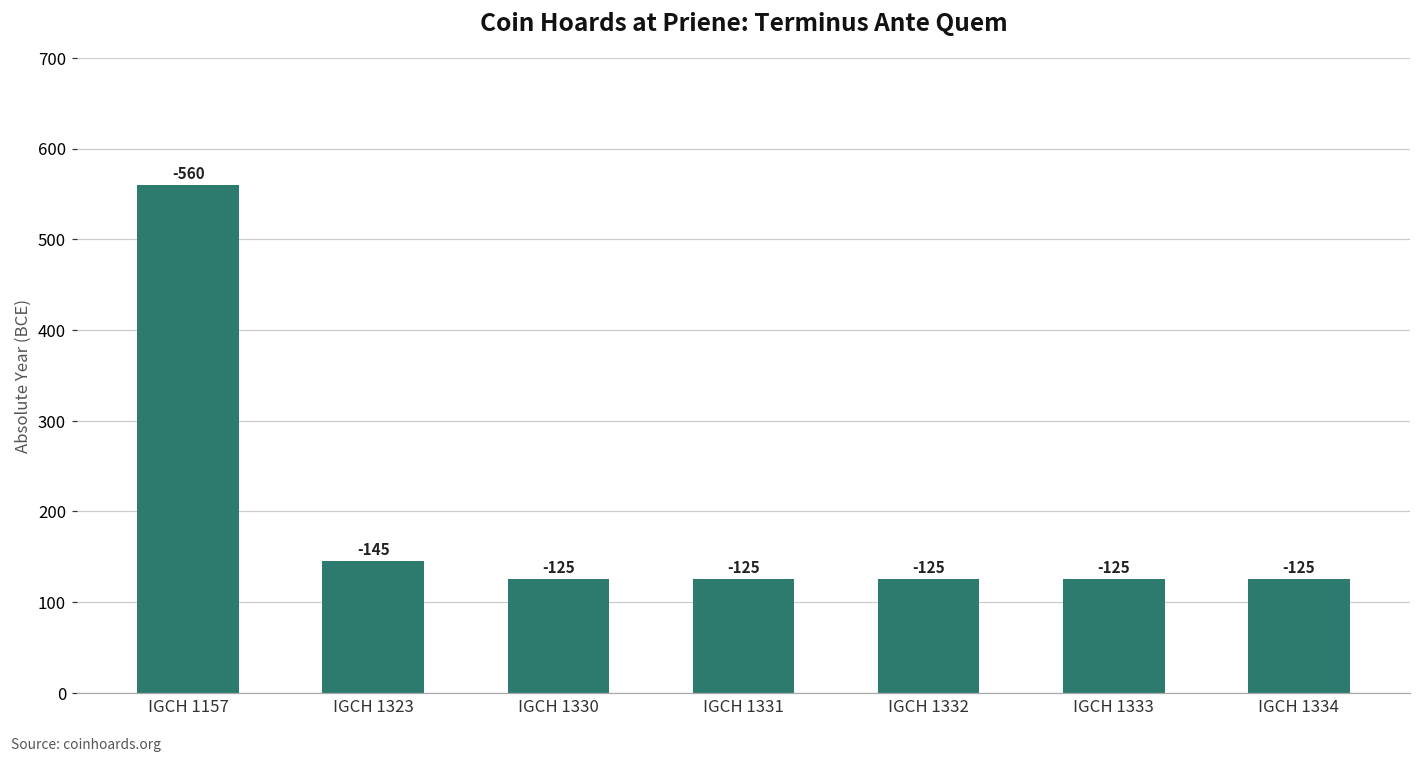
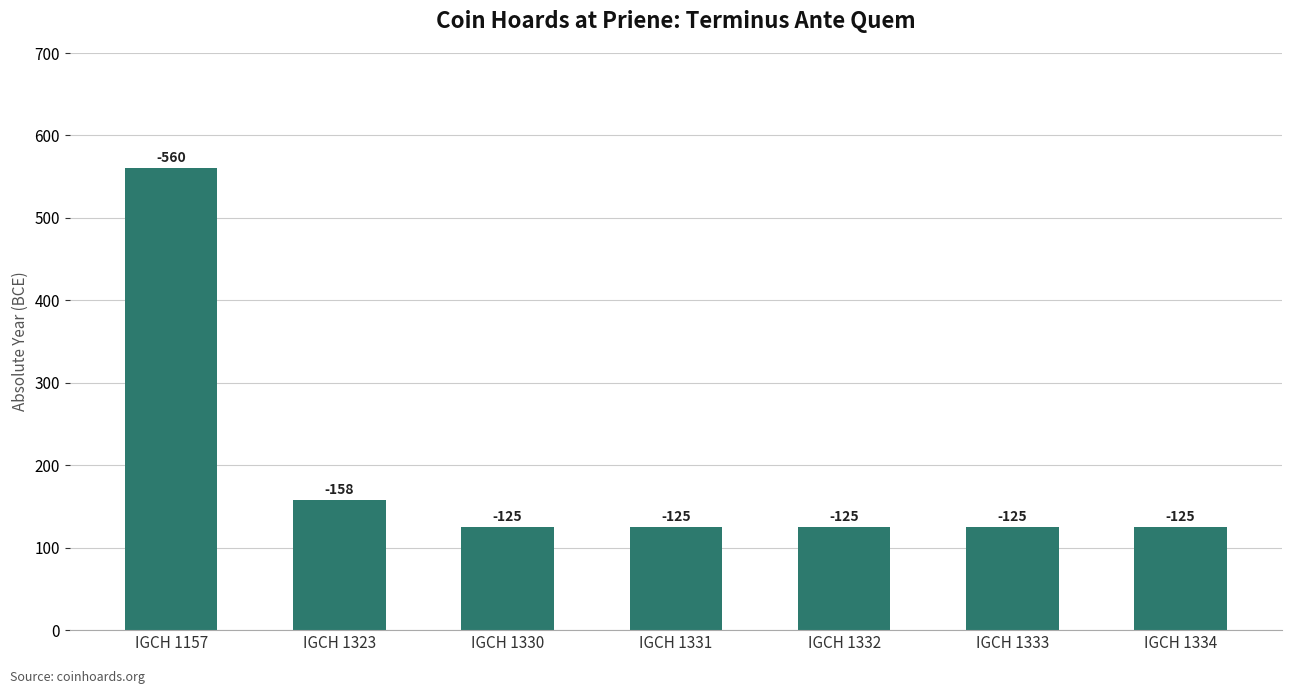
IGCH 1323: -145 -> -158
